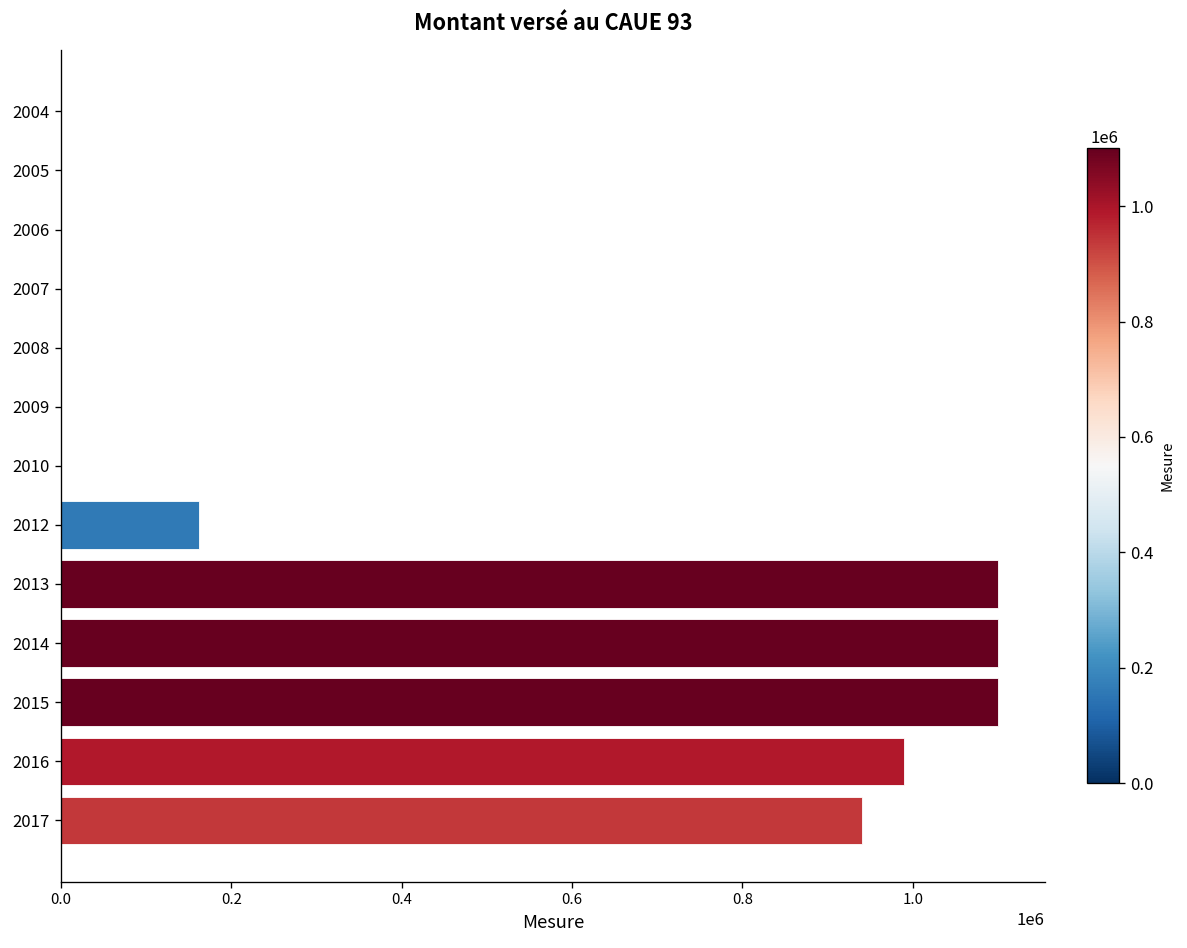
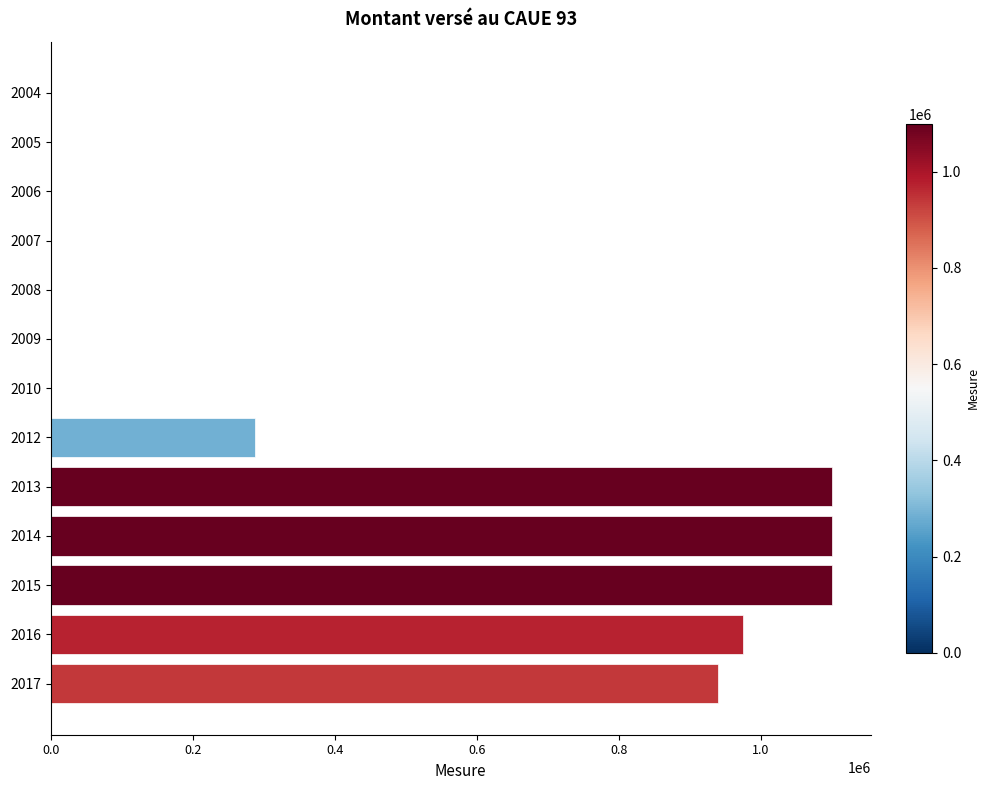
2012: 160000 -> 290000
2016: 990000 -> 980000
